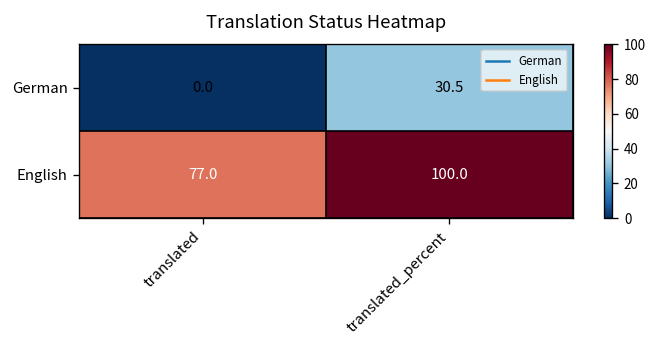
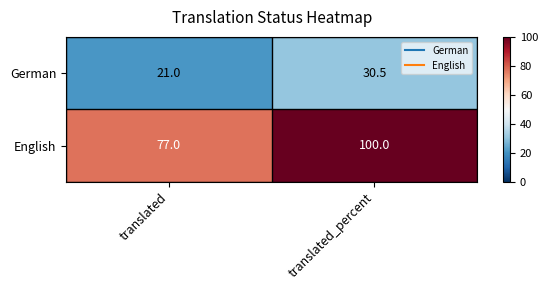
German, translated: 0.0 -> 21.0
